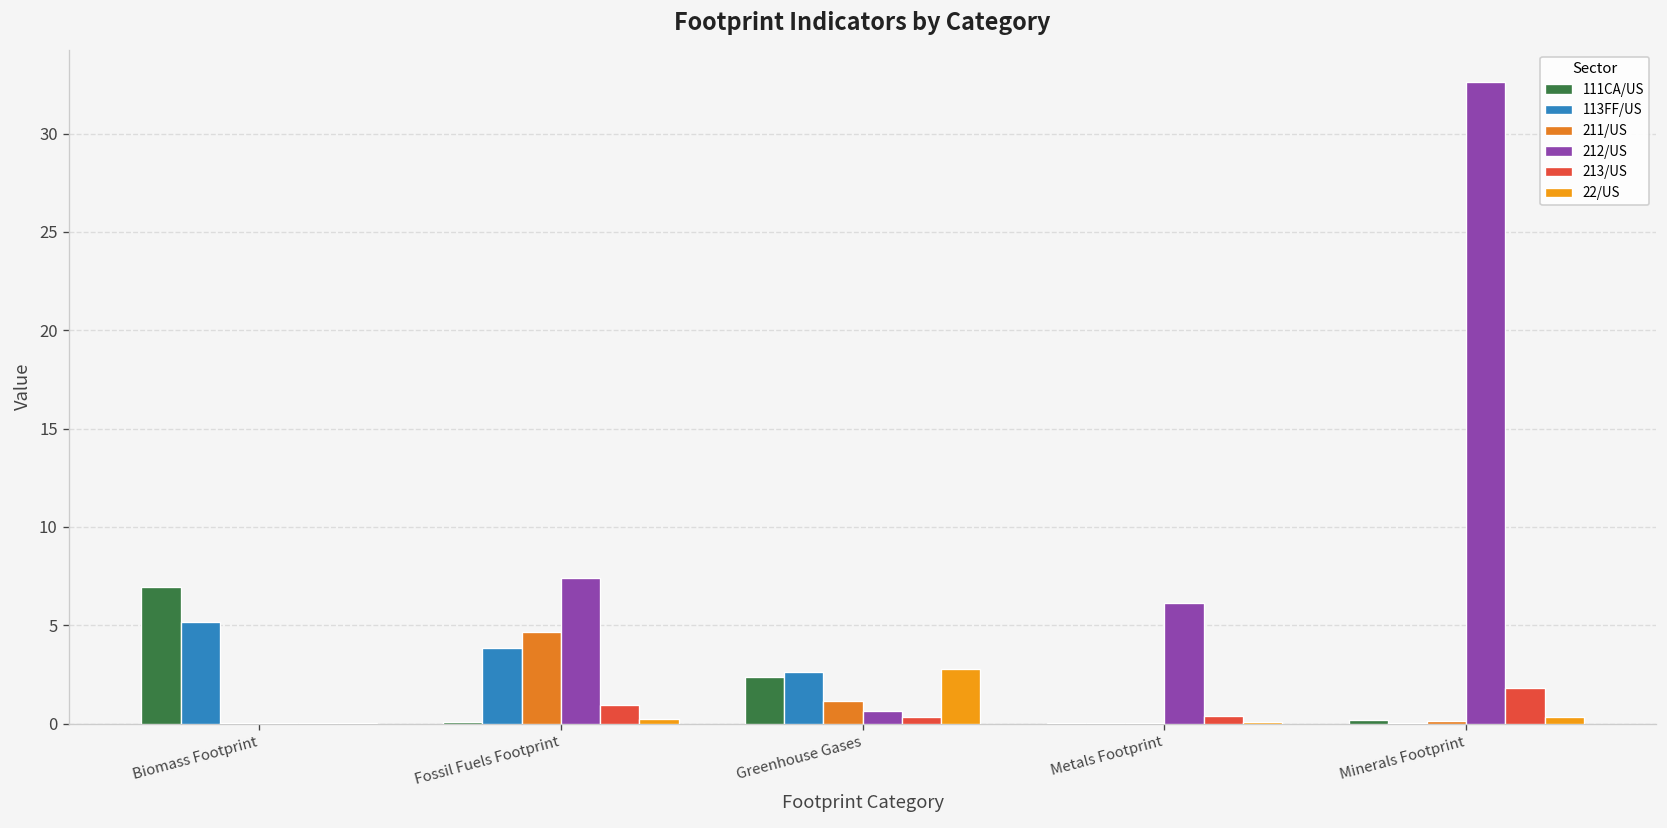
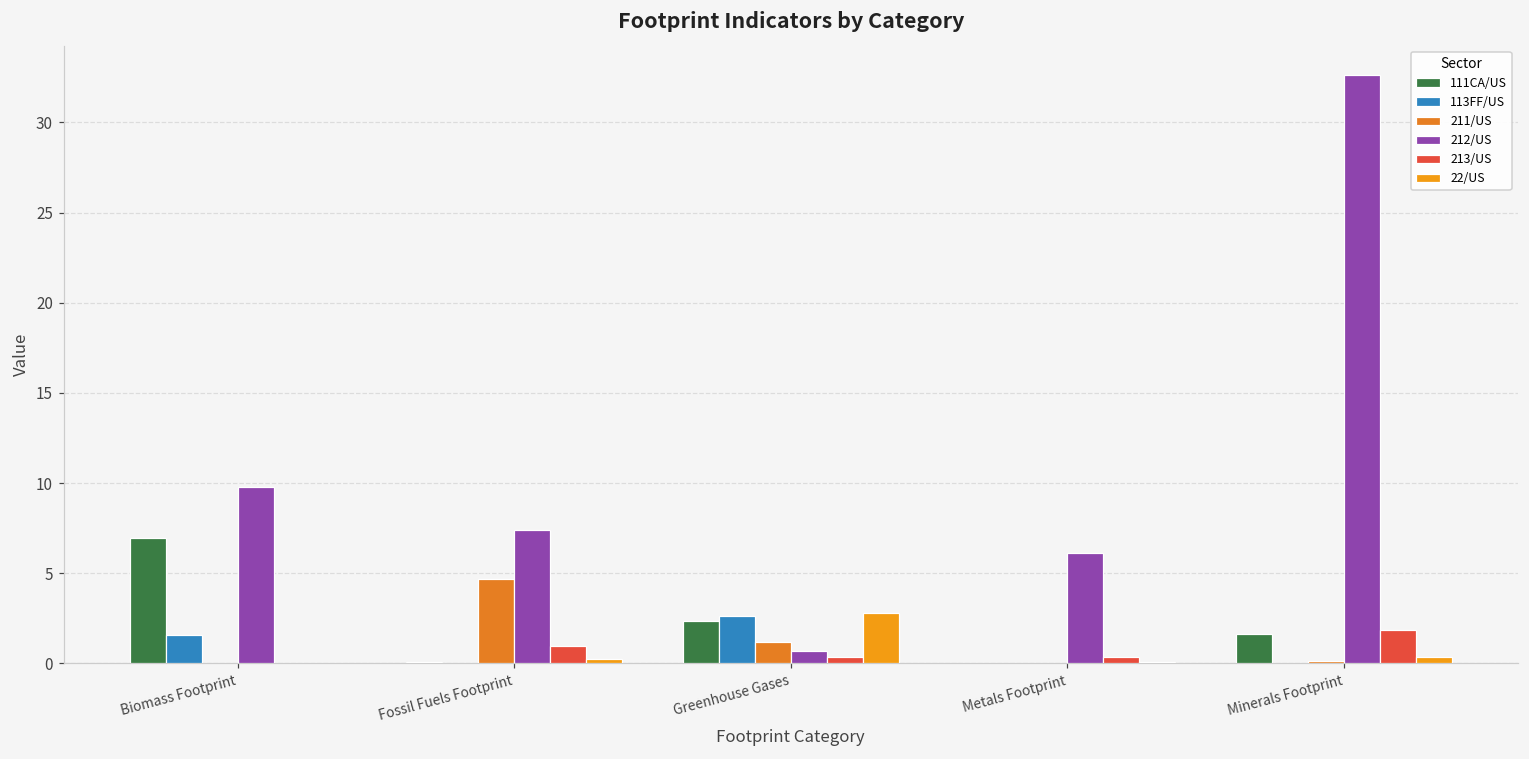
113FF/US, Biomass Footprint: 5.2 -> 1.6
212/US, Biomass Footprint: 0.0 -> 9.8
113FF/US, Fossil Fuels Footprint: 3.9 -> 0.0
111CA/US, Minerals Footprint: 0.2 -> 1.7
